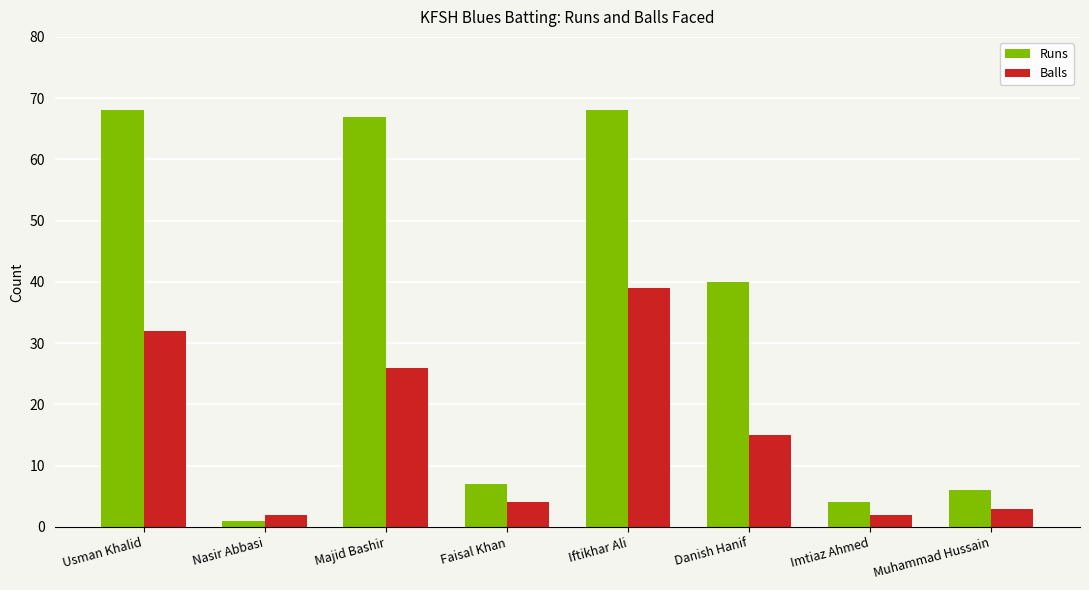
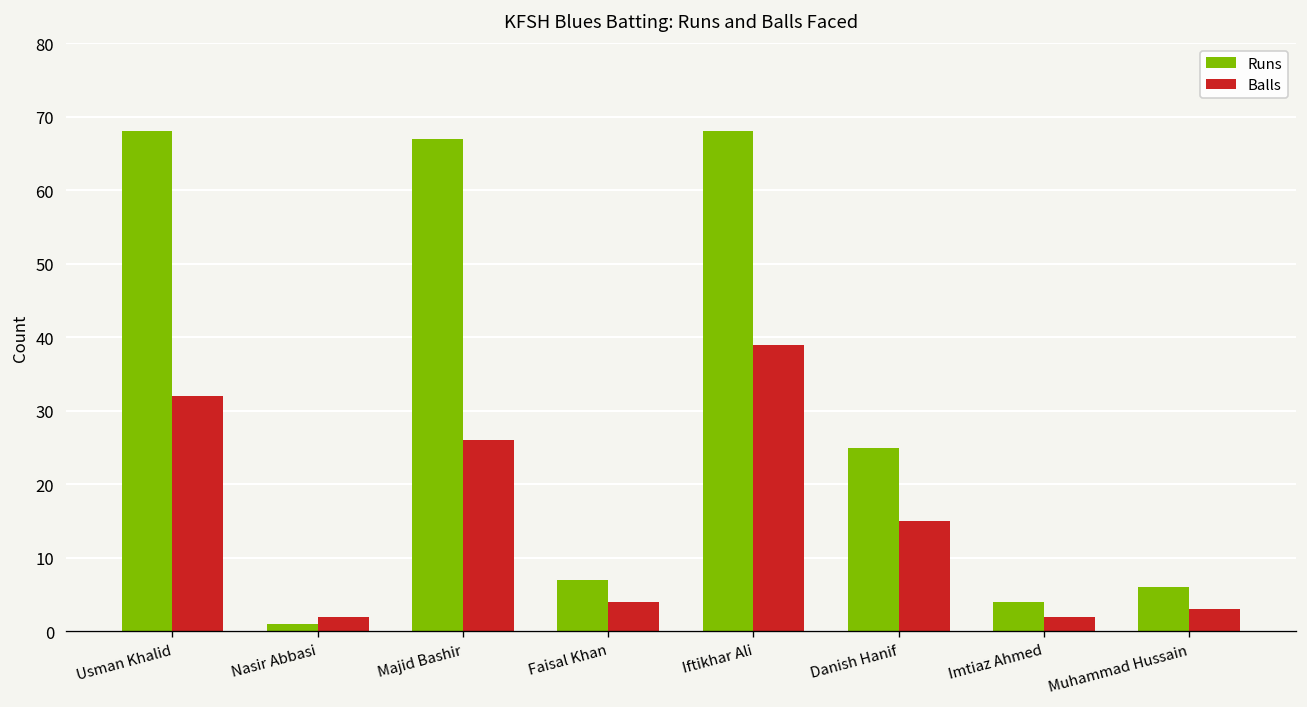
Runs, Danish Hanif: 40 -> 25
